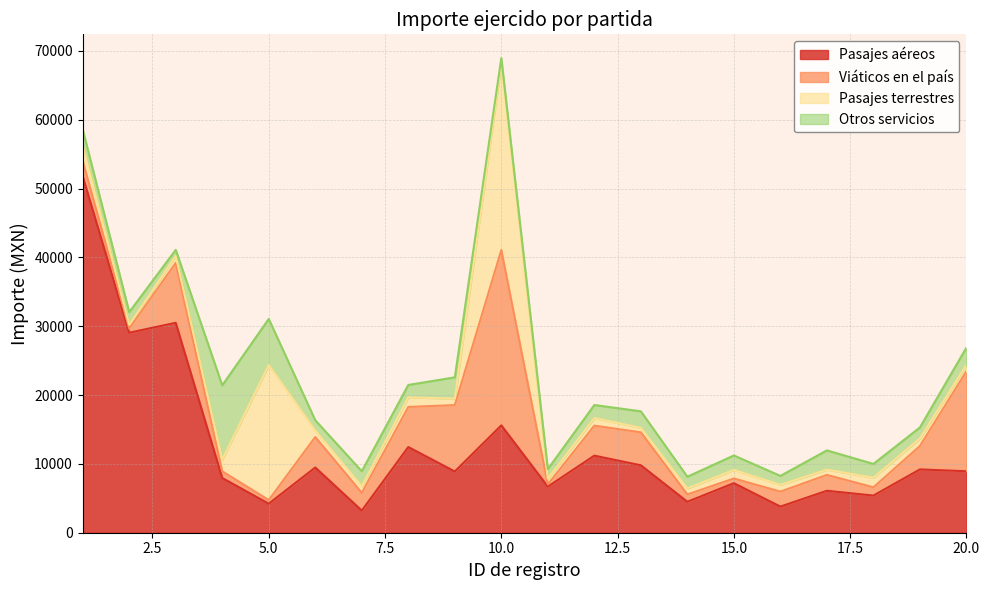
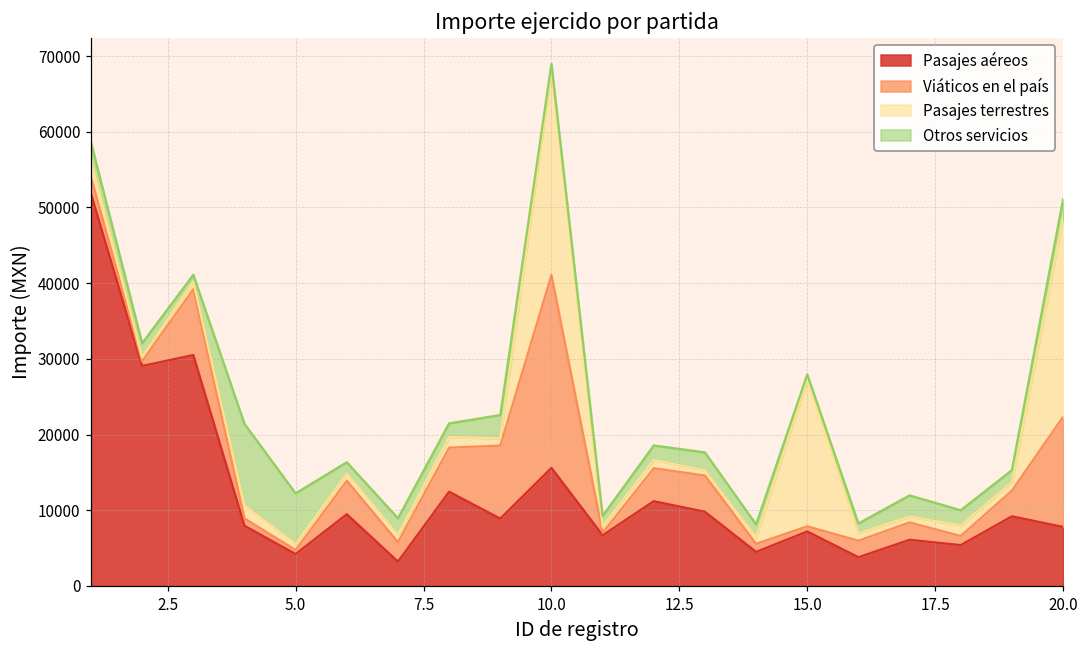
Pasajes terrestres, 5.0: 20000 -> 1000
Pasajes terrestres, 15.0: 1000 -> 19000
Otros servicios, 15.0: 2000 -> 1000
Pasajes aéreos, 20.0: 9000 -> 8000
Pasajes terrestres, 20.0: 1000 -> 26000
